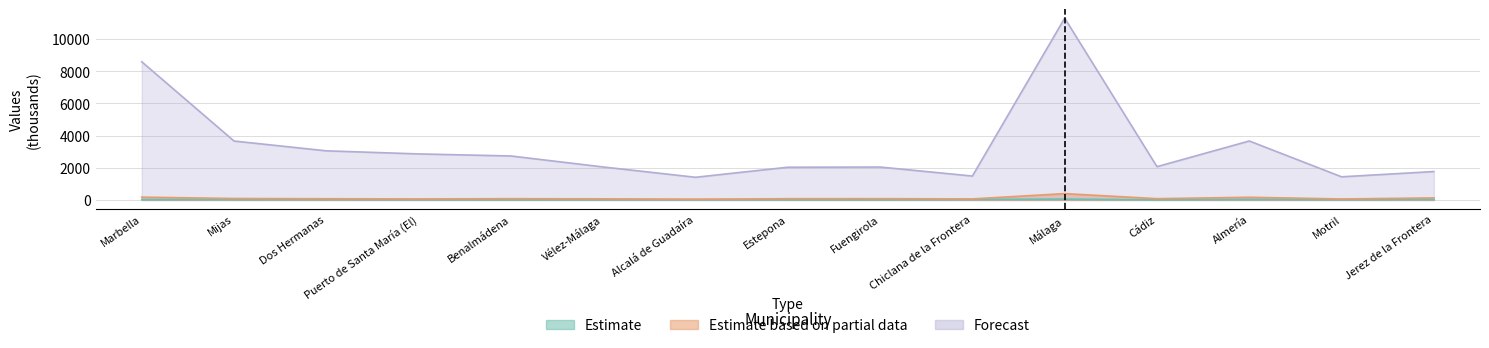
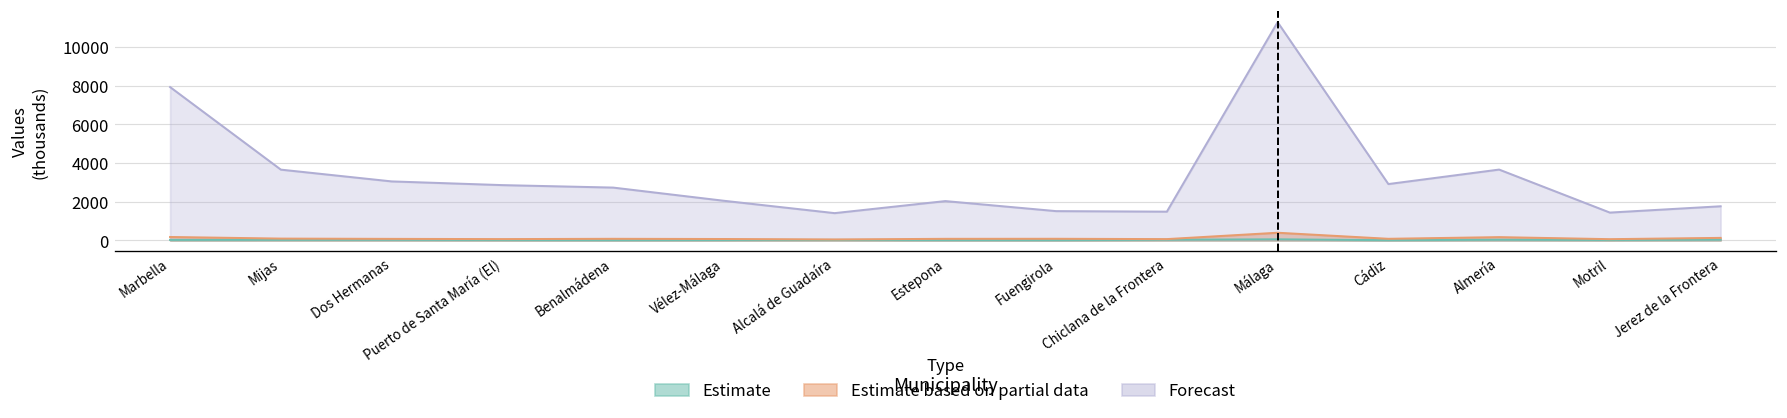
Forecast, Marbella: 8600 -> 7900
Forecast, Fuengirola: 2000 -> 1500
Forecast, Cádiz: 2100 -> 2900
